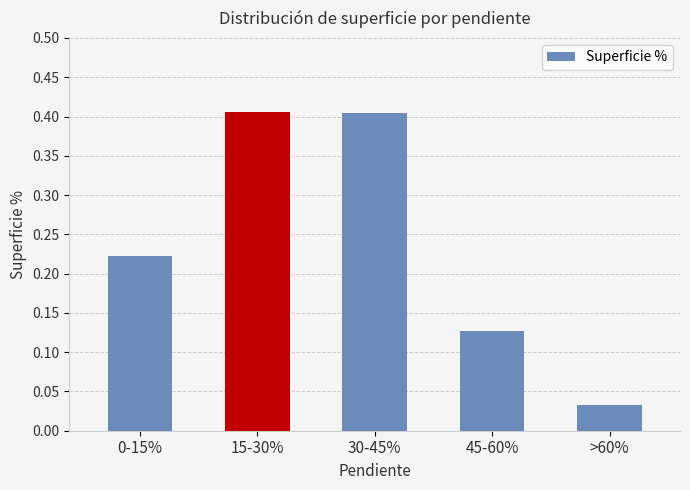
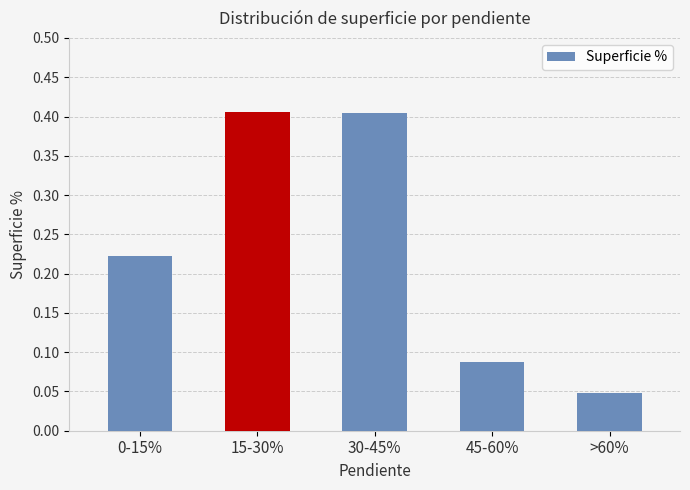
45-60%: 0.13 -> 0.09
>60%: 0.03 -> 0.05
